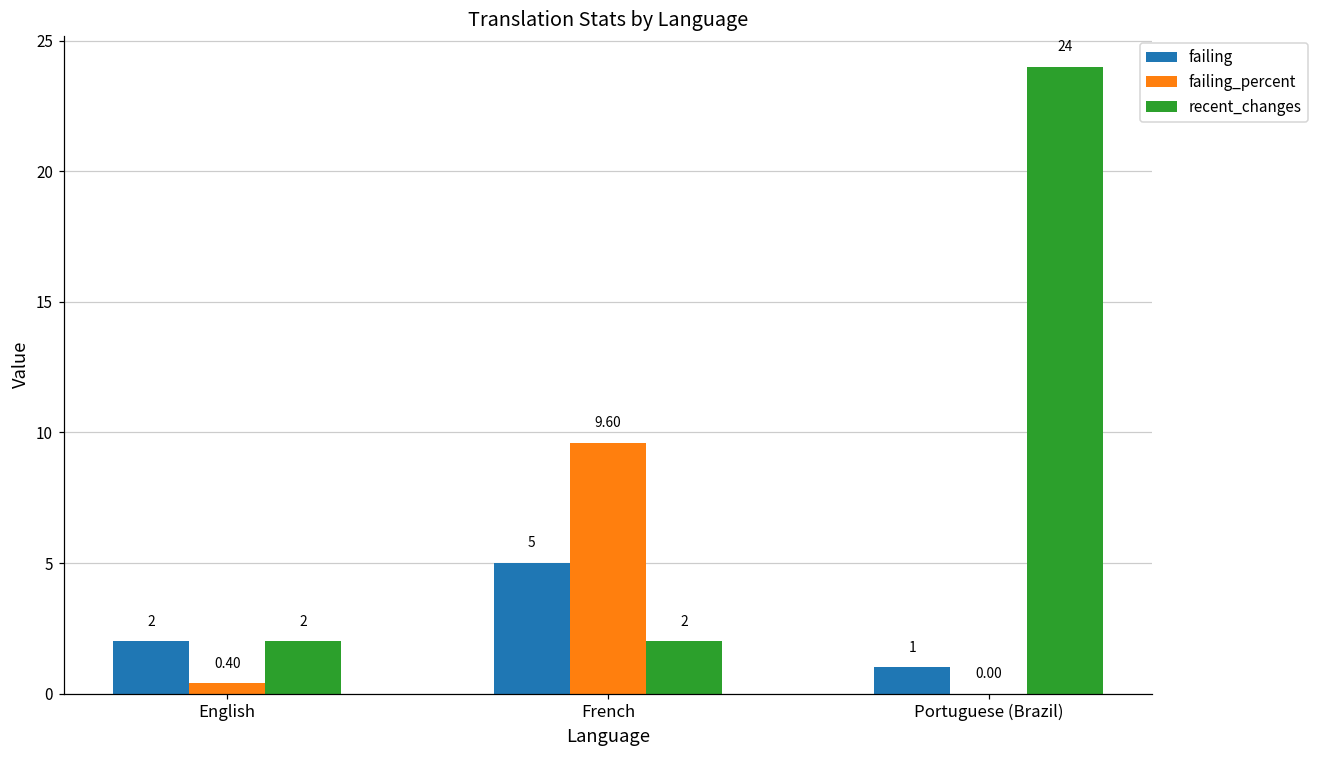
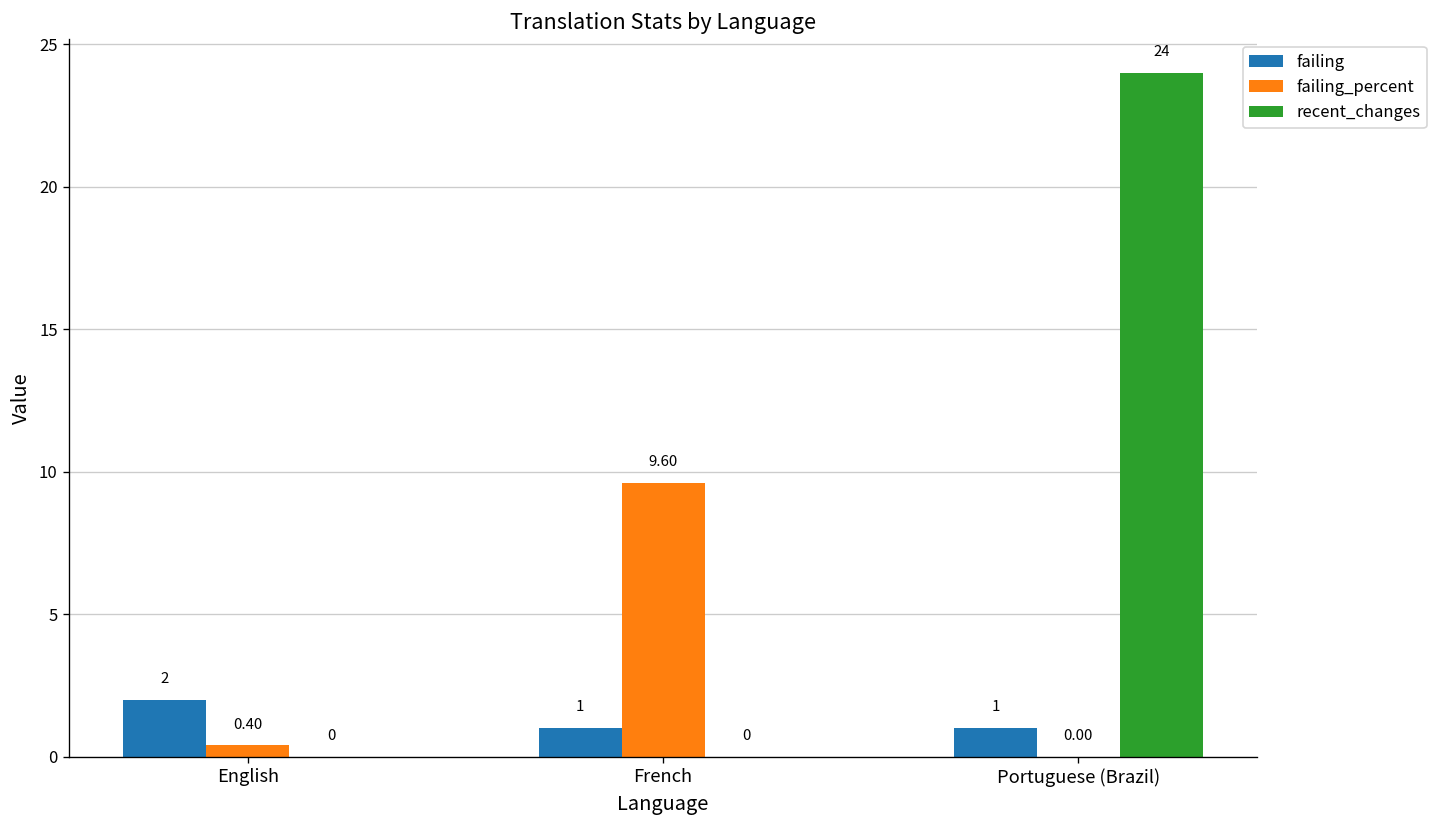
recent_changes, English: 2 -> 0
failing, French: 5 -> 1
recent_changes, French: 2 -> 0
